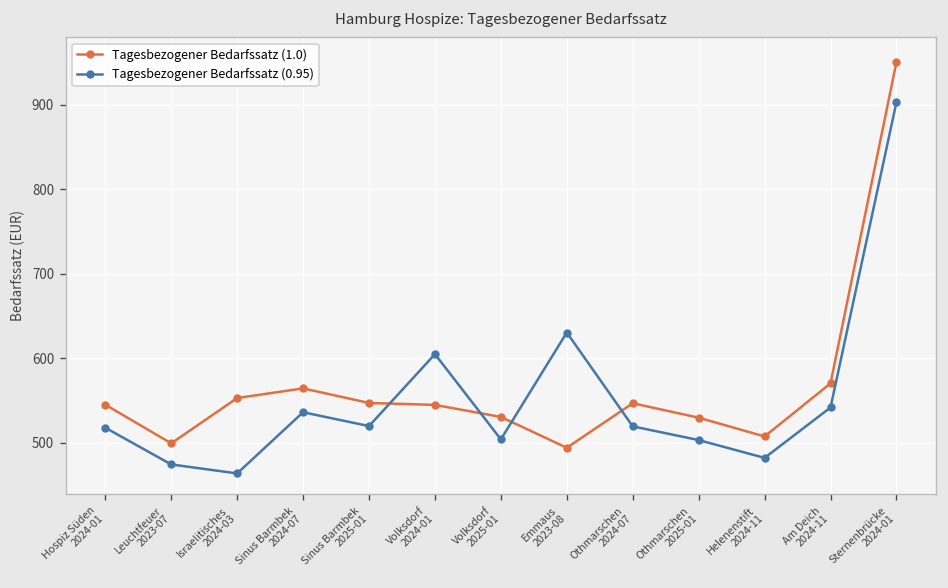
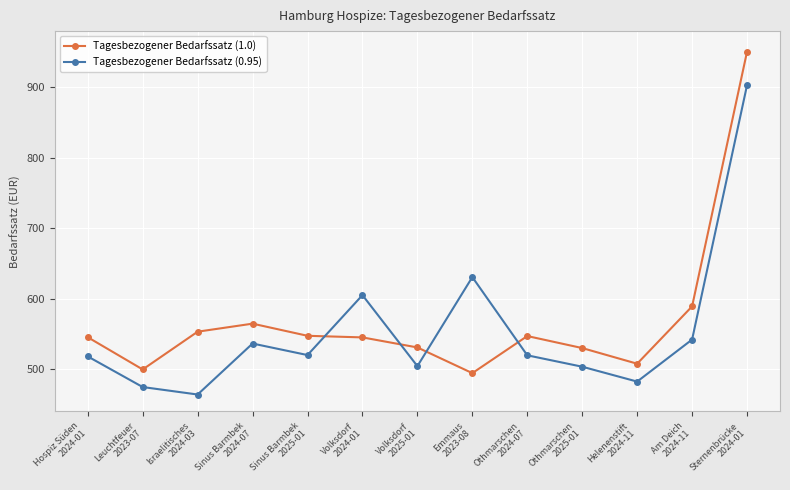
Tagesbezogener Bedarfssatz (1.0), Am Deich 2024-11: 570 -> 590
